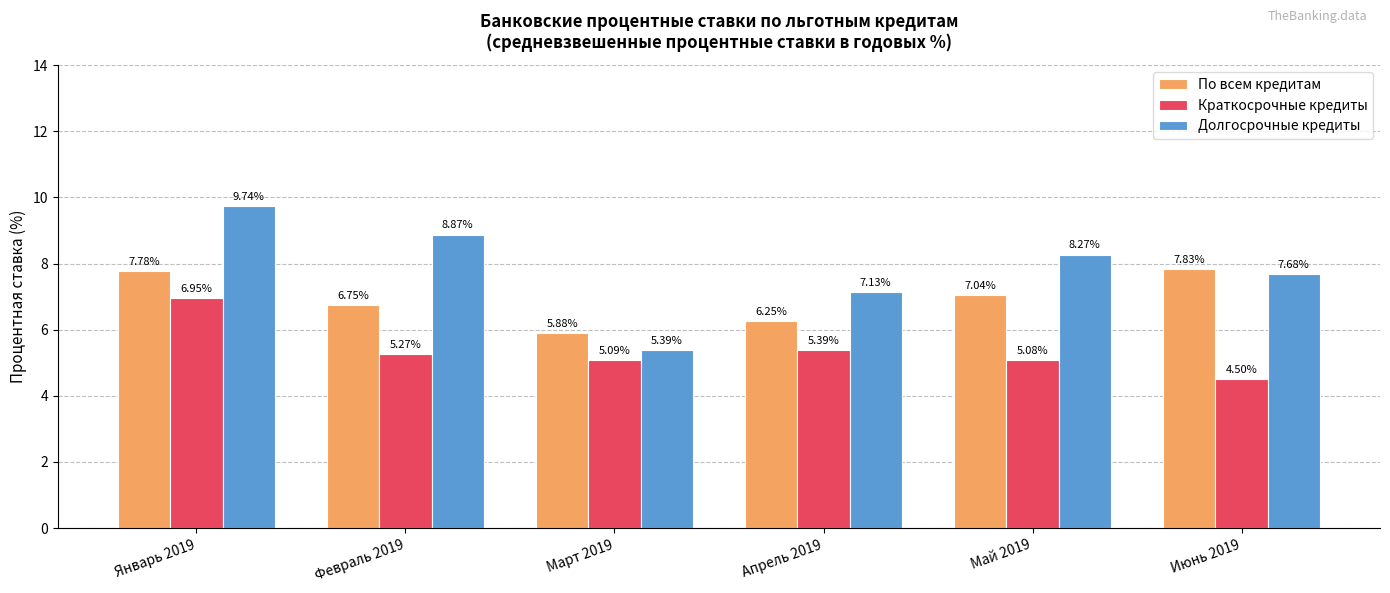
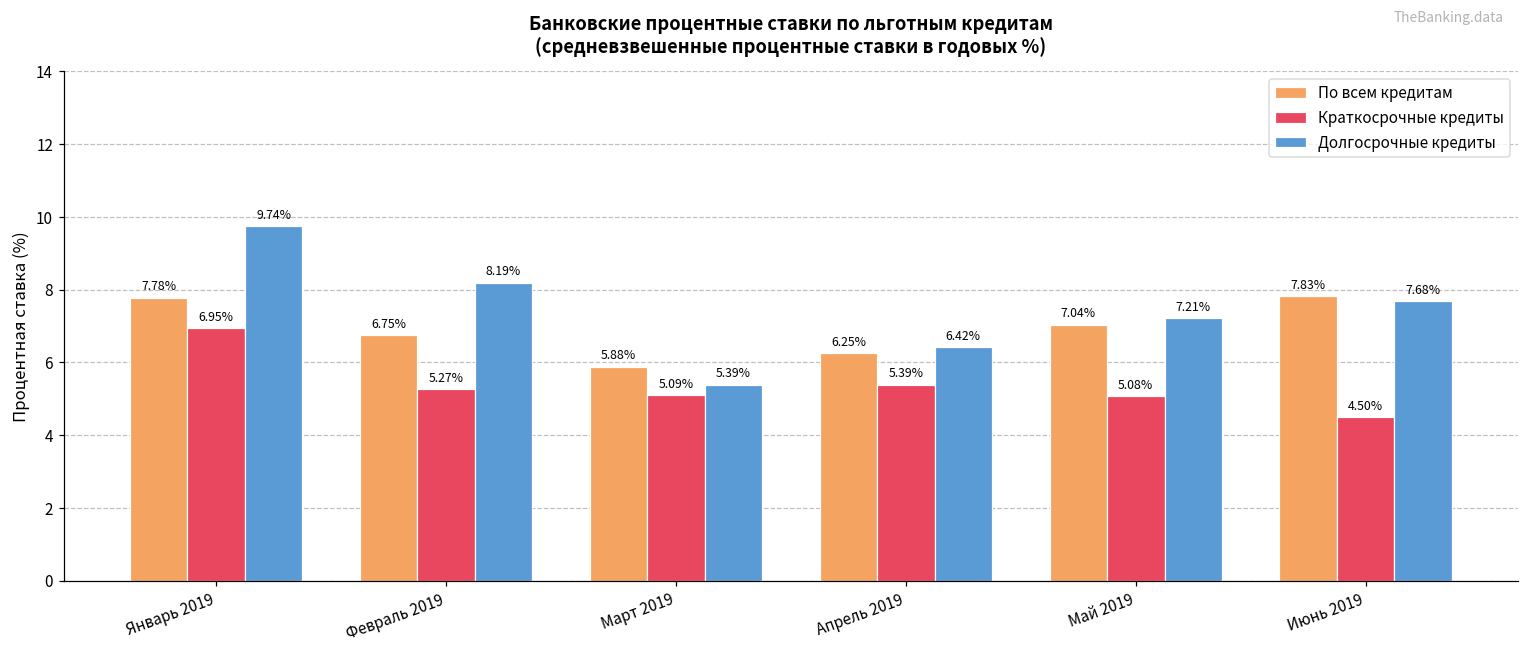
Долгосрочные кредиты, Февраль 2019: 8.87% -> 8.19%
Долгосрочные кредиты, Апрель 2019: 7.13% -> 6.42%
Долгосрочные кредиты, Май 2019: 8.27% -> 7.21%
